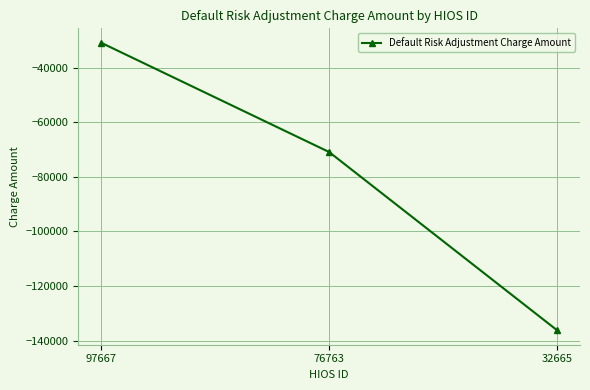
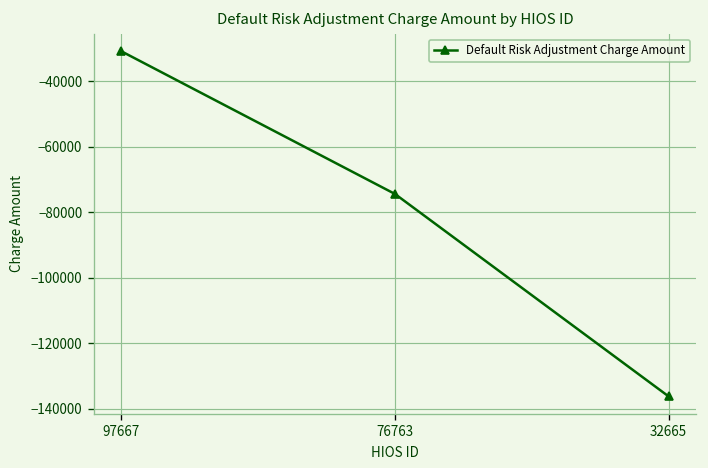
76763: -71000 -> -74000
